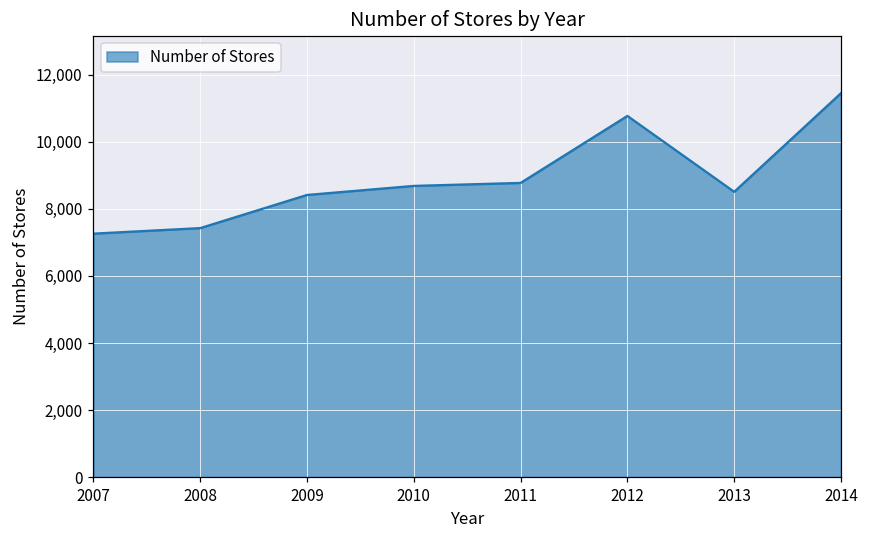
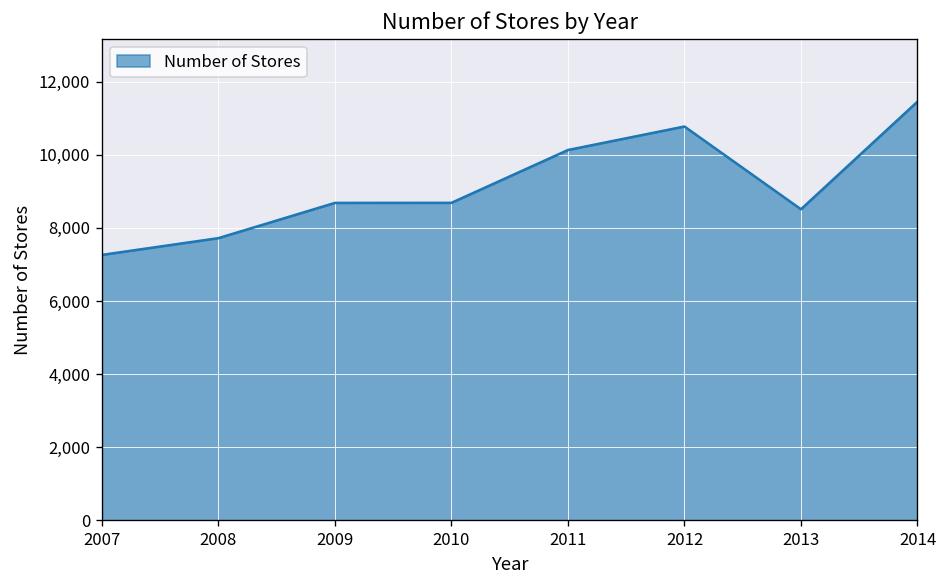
2008: 7,400 -> 7,700
2009: 8,400 -> 8,700
2011: 8,800 -> 10,100
